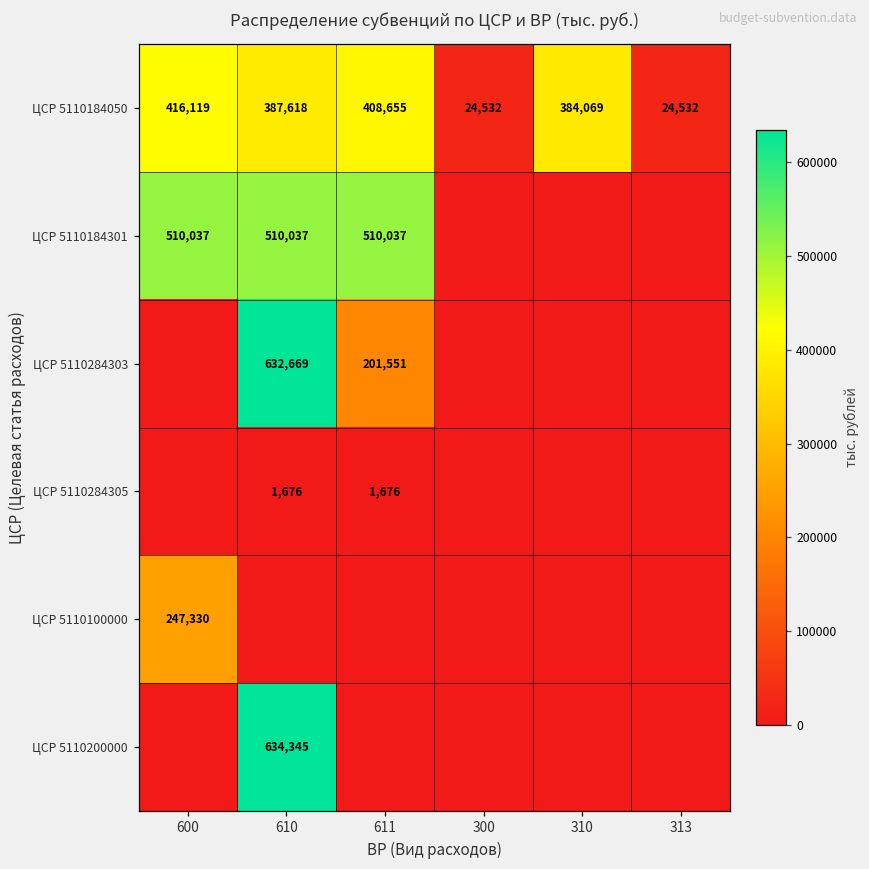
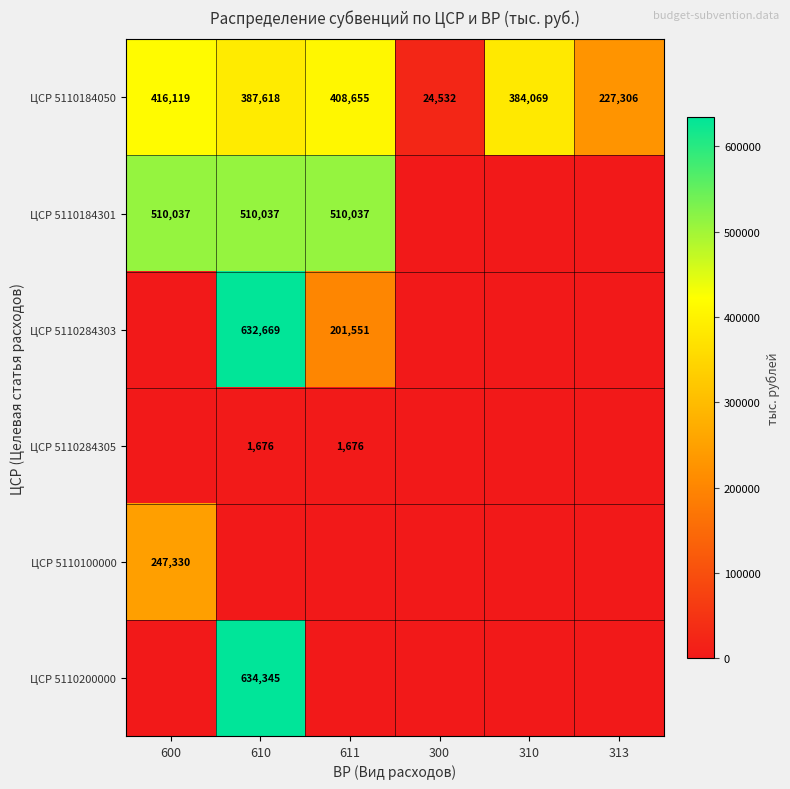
ЦСР 5110184050, 313: 24,532 -> 227,306
